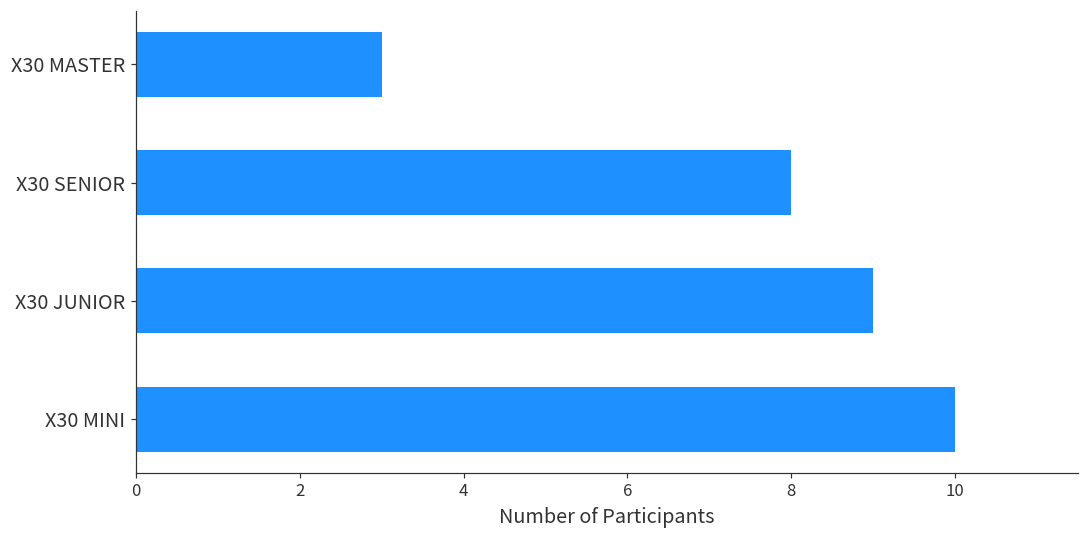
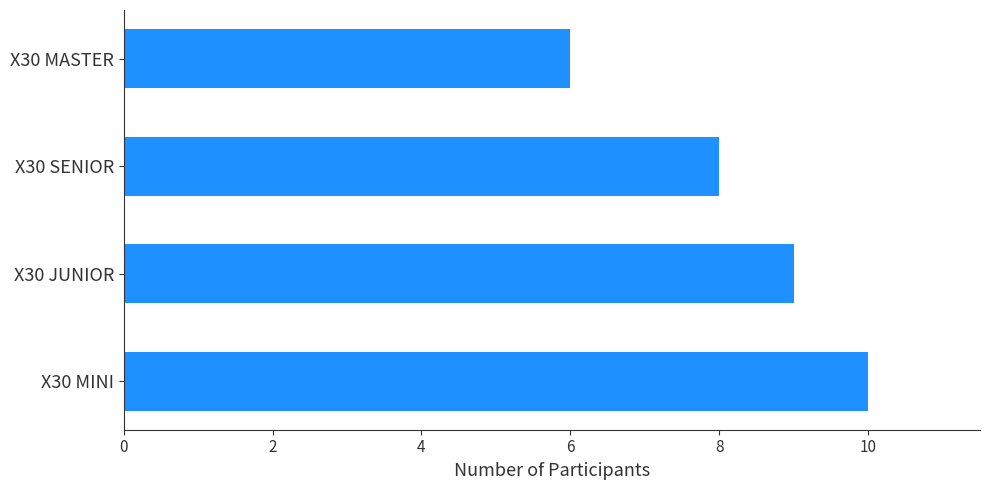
X30 MASTER: 3 -> 6
